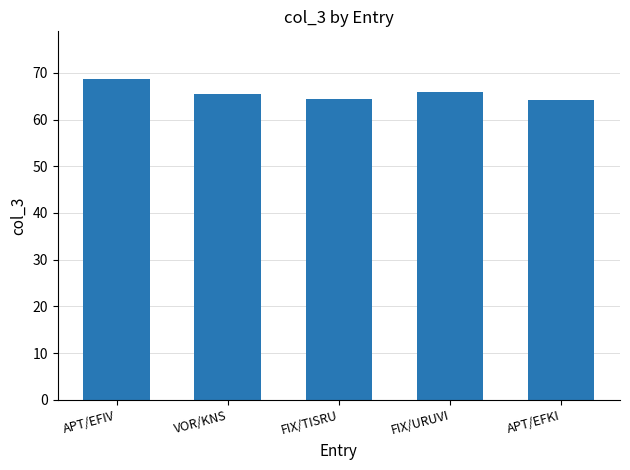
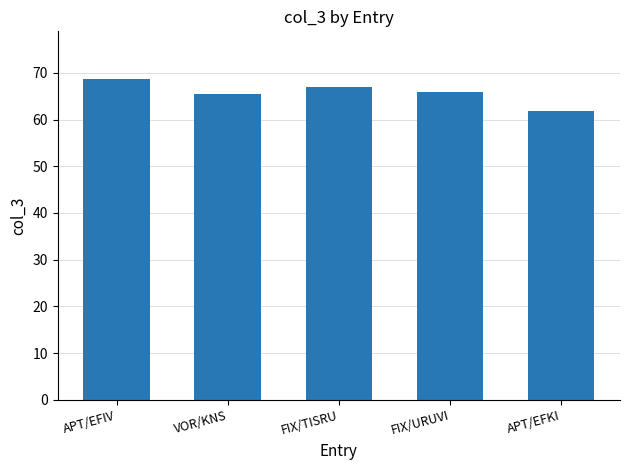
FIX/TISRU: 64 -> 67
APT/EFKI: 64 -> 62
